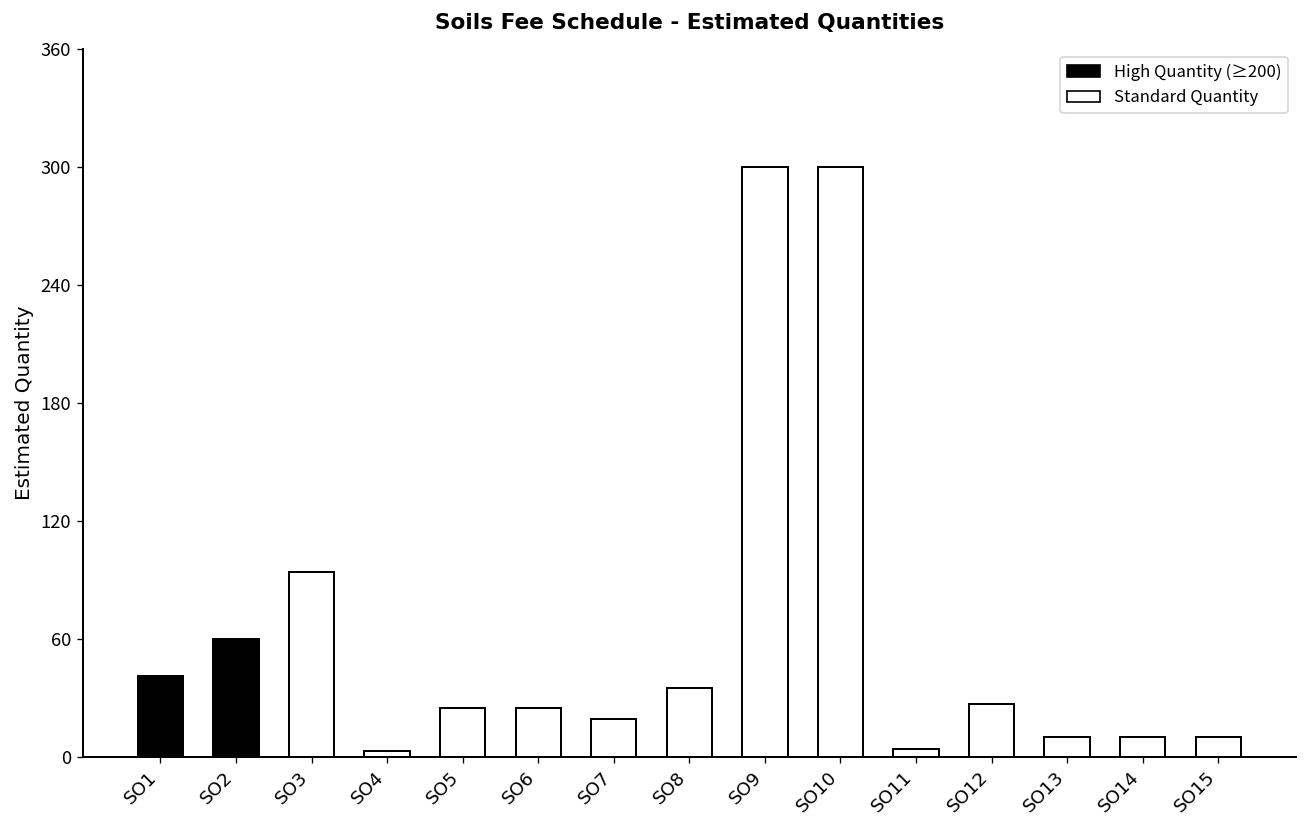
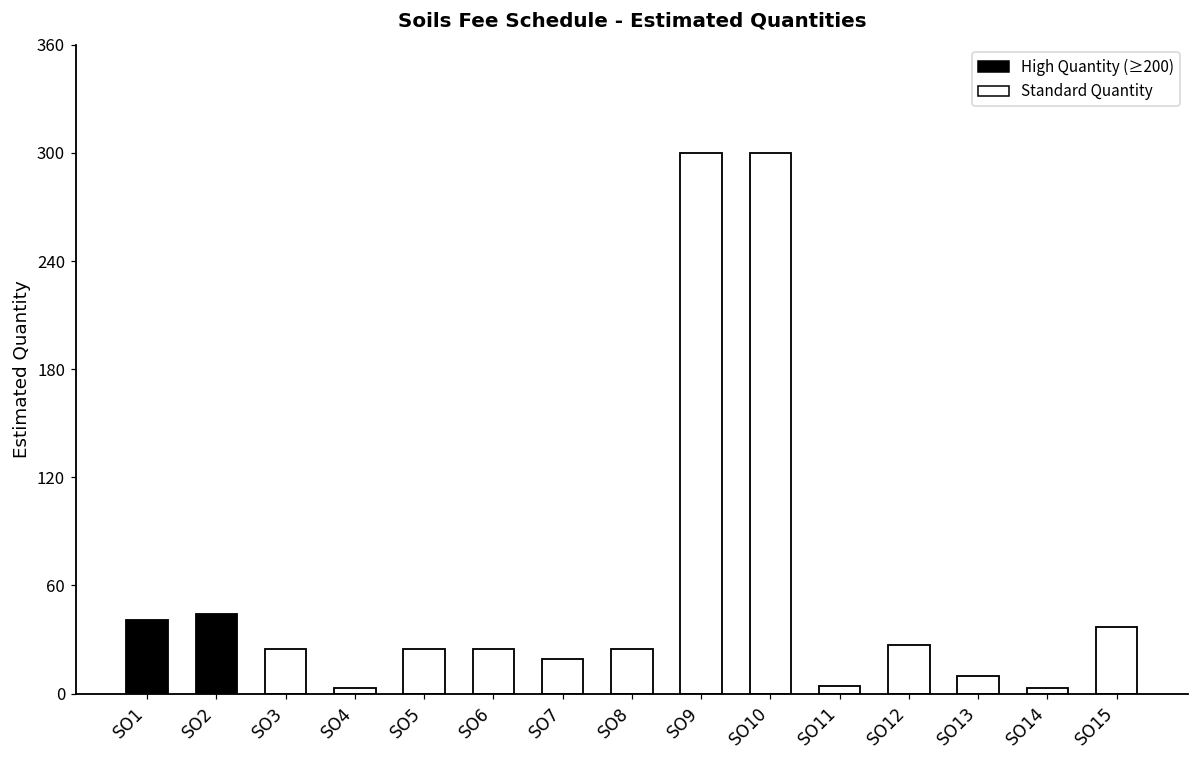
SO2: 60 -> 44
SO3: 94 -> 25
SO8: 35 -> 25
SO14: 10 -> 3
SO15: 10 -> 37
